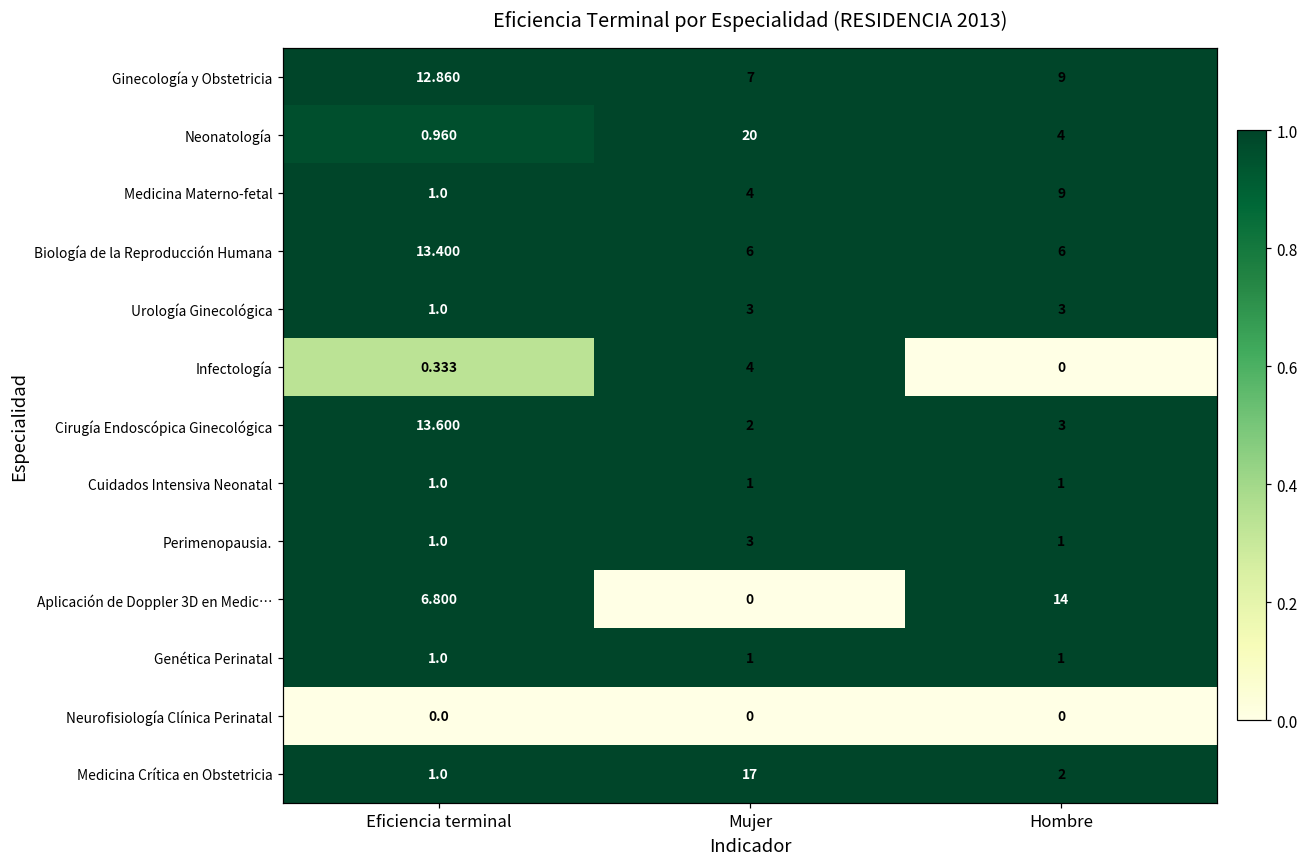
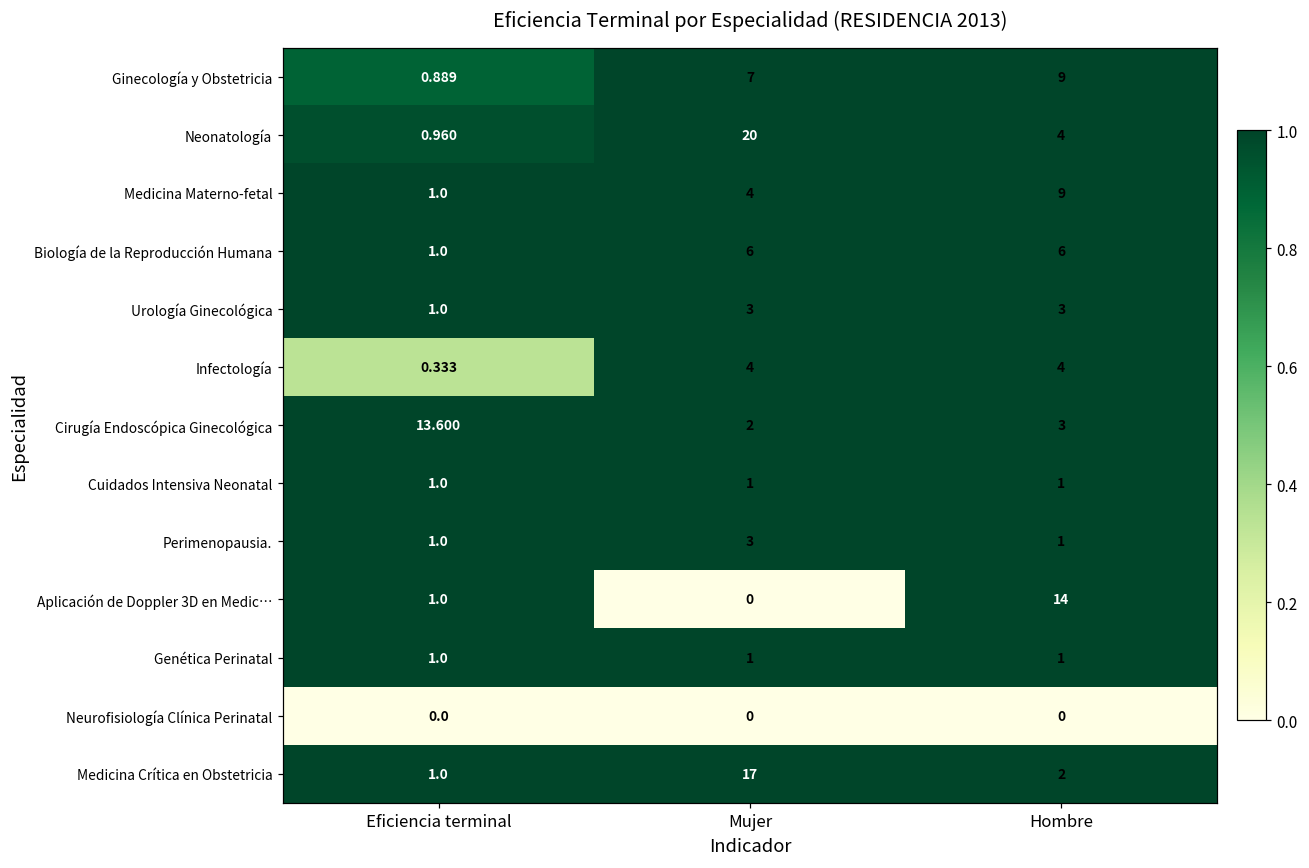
Ginecología y Obstetricia, Eficiencia terminal: 12.860 -> 0.889
Biología de la Reproducción Humana, Eficiencia terminal: 13.400 -> 1.0
Infectología, Hombre: 0 -> 4
Aplicación de Doppler 3D en Medic…, Eficiencia terminal: 6.800 -> 1.0
